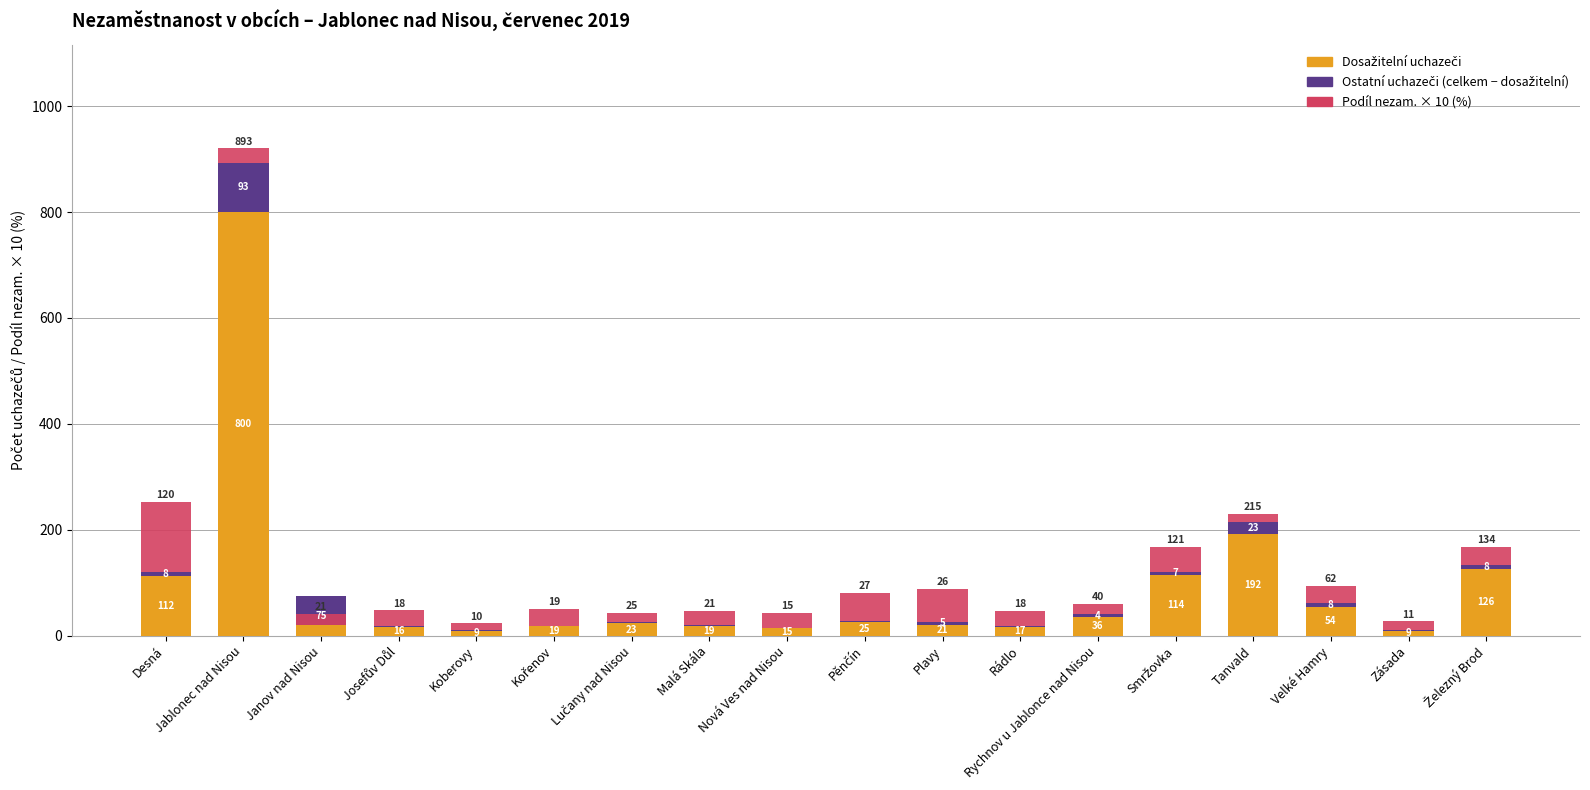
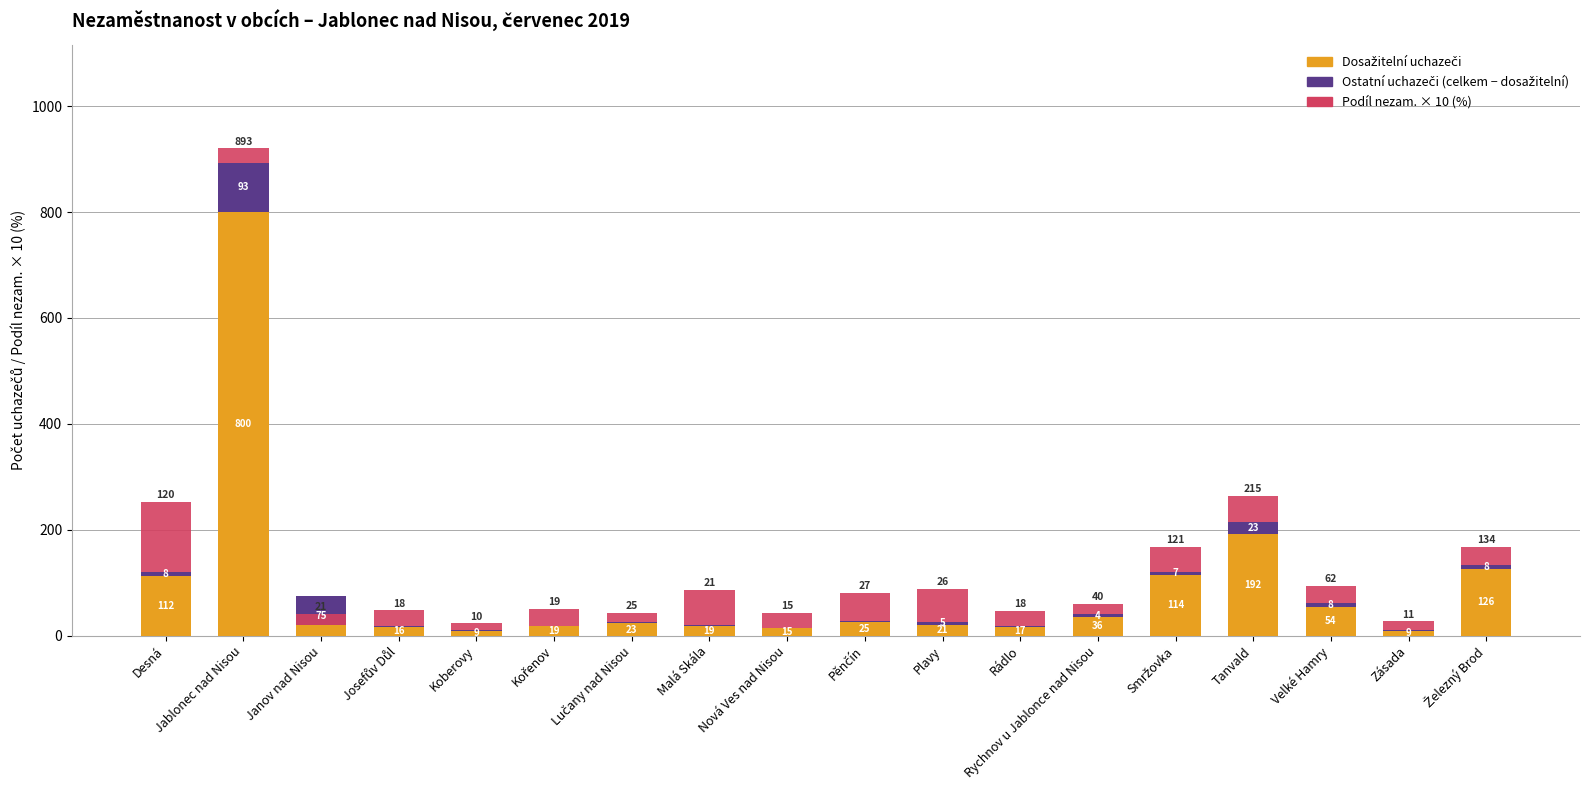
Podíl nezam. × 10 (%), Malá Skála: 30 -> 70
Podíl nezam. × 10 (%), Tanvald: 20 -> 50
